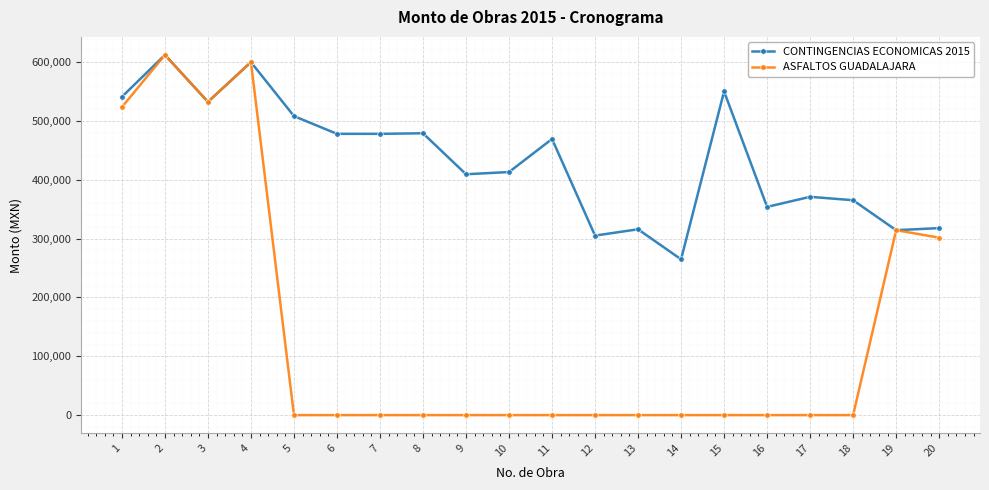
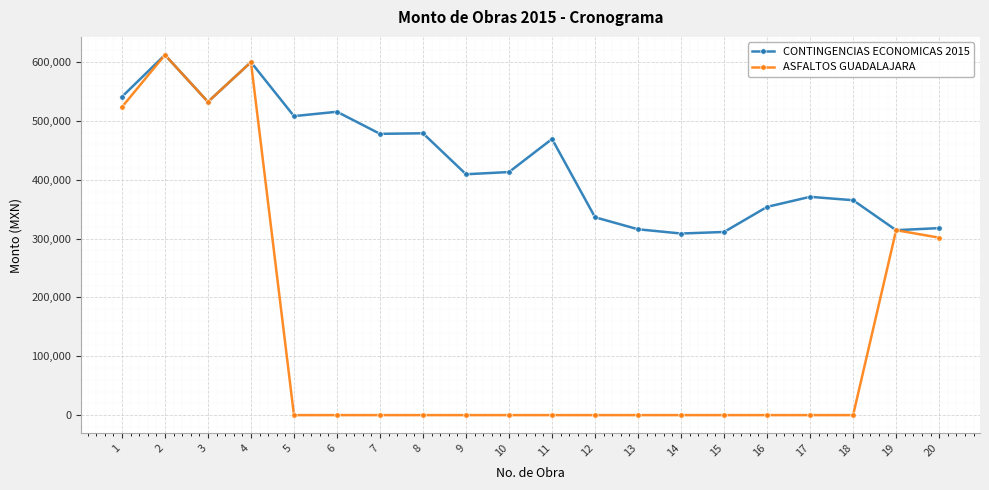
CONTINGENCIAS ECONOMICAS 2015, 6: 480,000 -> 520,000
CONTINGENCIAS ECONOMICAS 2015, 12: 310,000 -> 340,000
CONTINGENCIAS ECONOMICAS 2015, 14: 260,000 -> 310,000
CONTINGENCIAS ECONOMICAS 2015, 15: 550,000 -> 310,000
